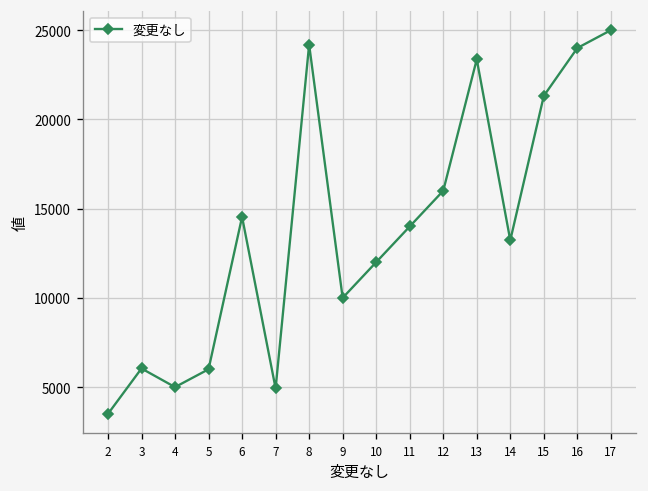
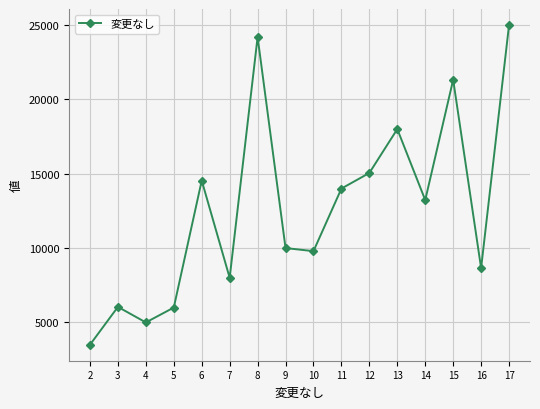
7: 4900 -> 8000
10: 12000 -> 9800
12: 16000 -> 15100
13: 23400 -> 18000
16: 24000 -> 8700
